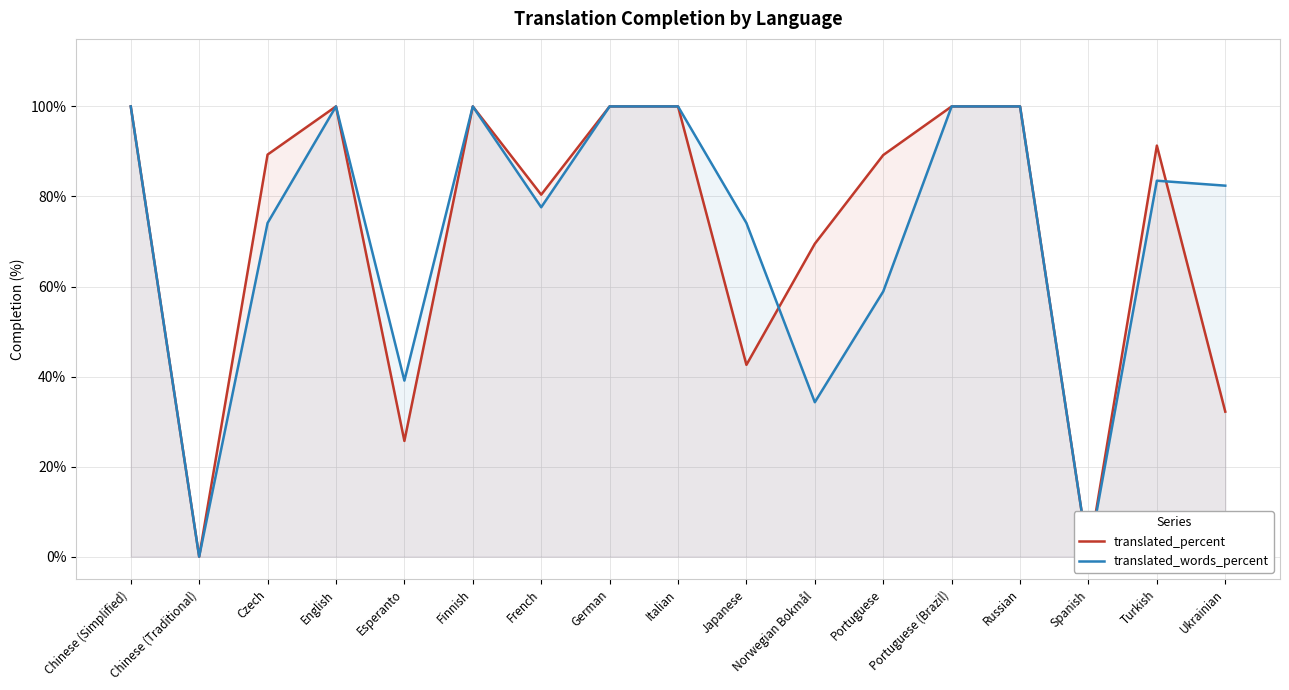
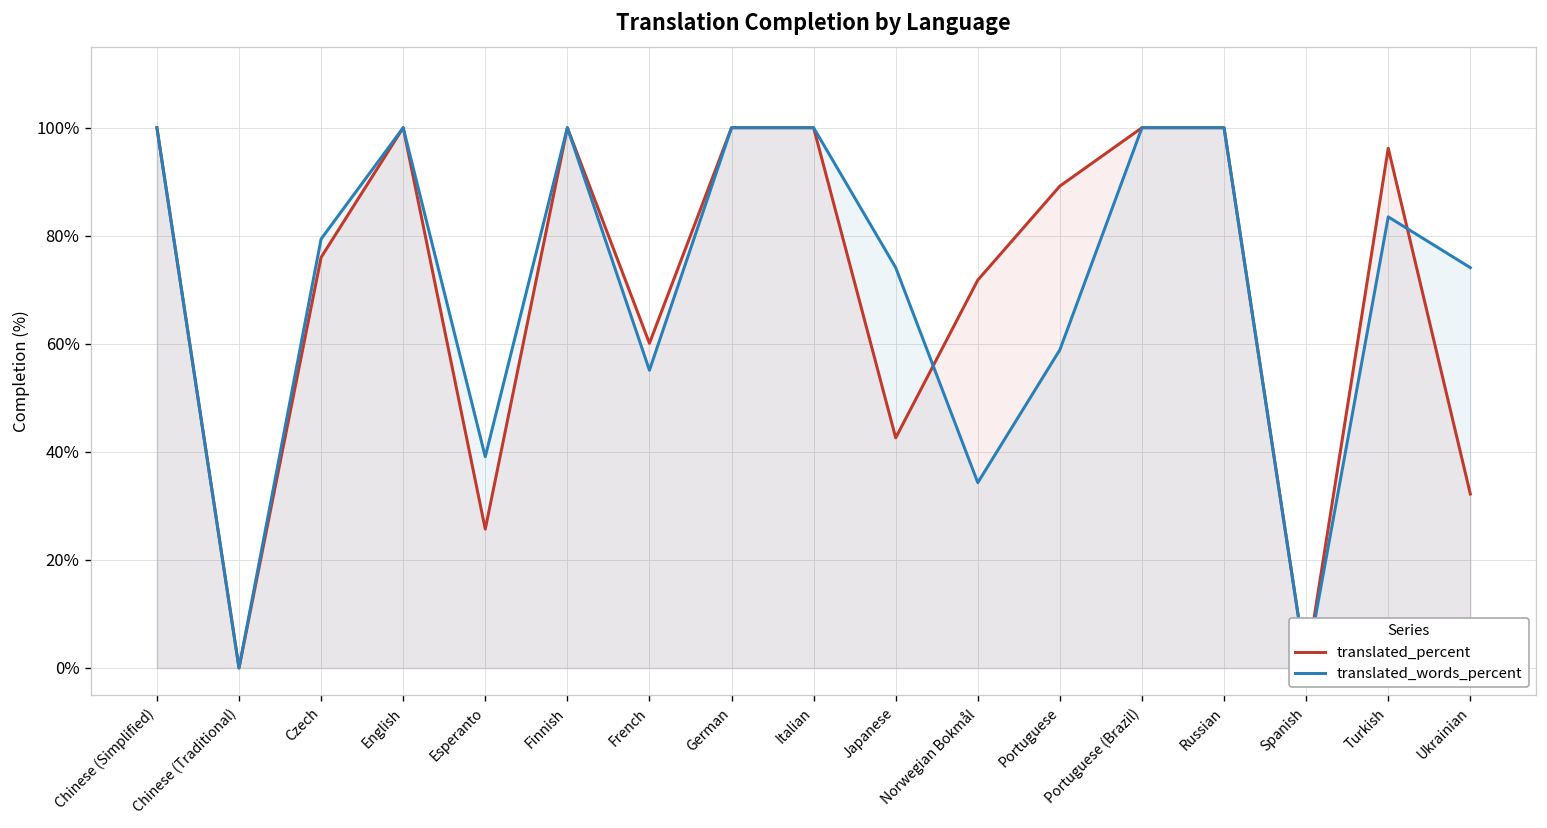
translated_percent, Czech: 89% -> 76%
translated_words_percent, Czech: 74% -> 79%
translated_percent, French: 80% -> 60%
translated_words_percent, French: 78% -> 55%
translated_percent, Norwegian Bokmål: 70% -> 72%
translated_percent, Turkish: 91% -> 96%
translated_words_percent, Ukrainian: 82% -> 74%
